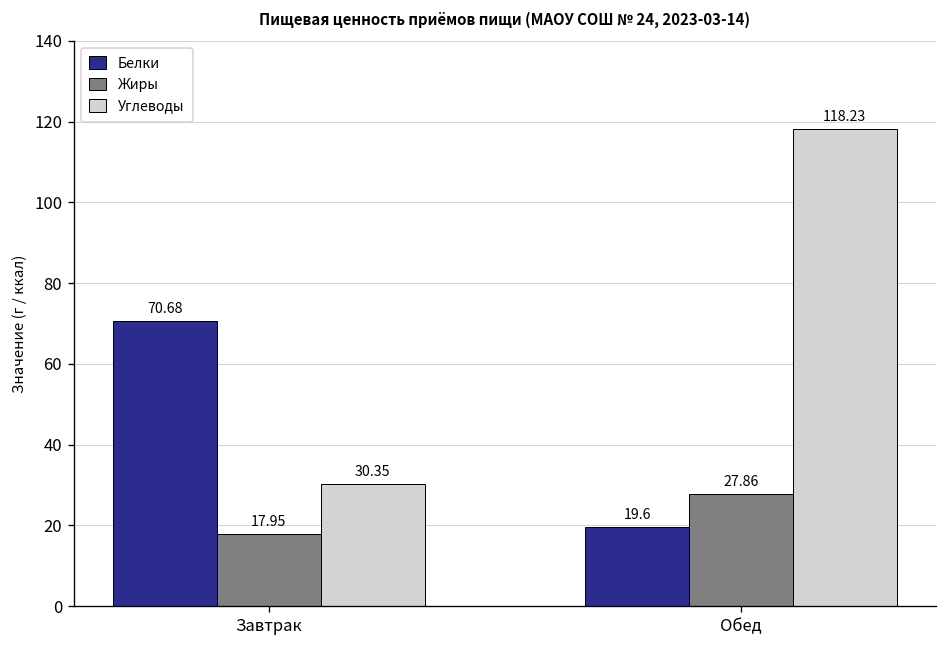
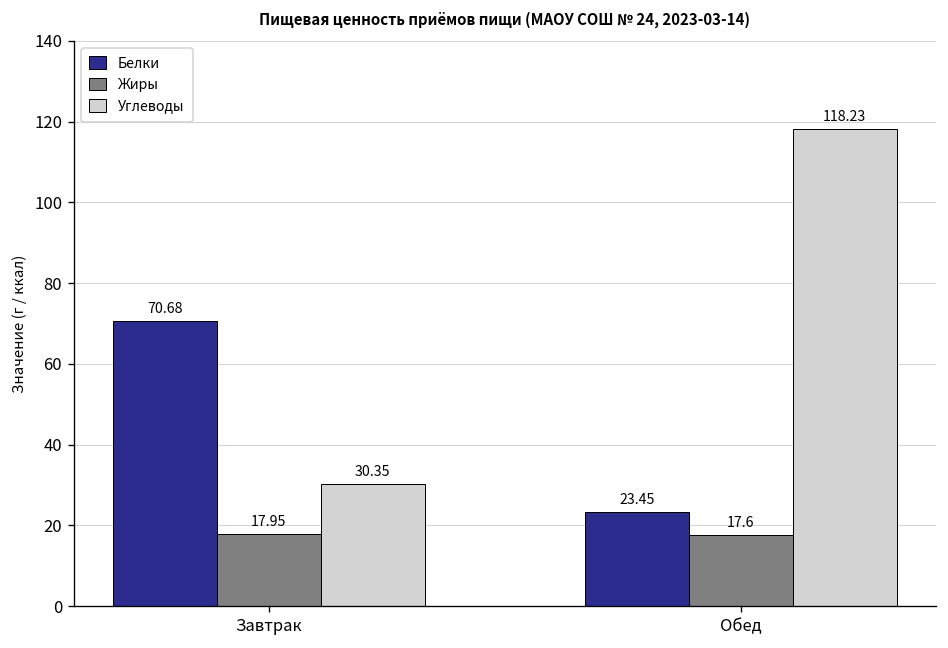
Белки, Обед: 19.6 -> 23.45
Жиры, Обед: 27.86 -> 17.6
